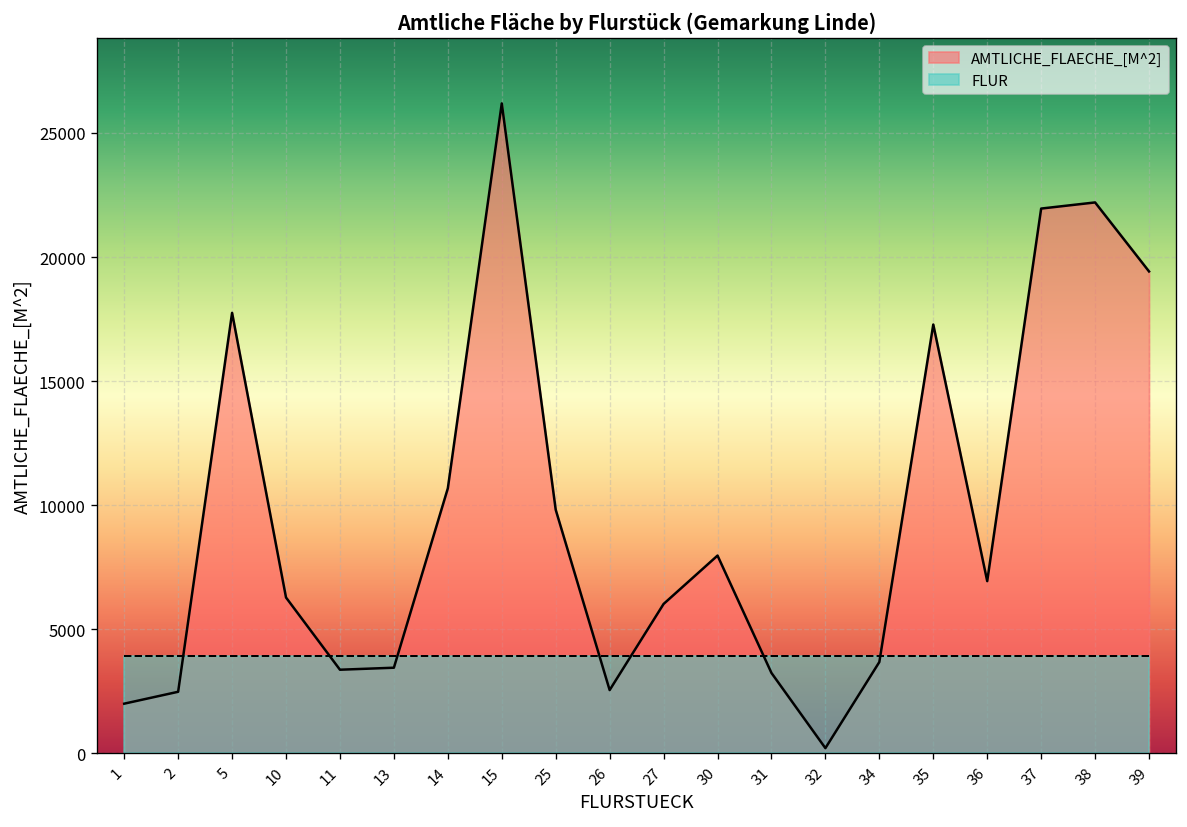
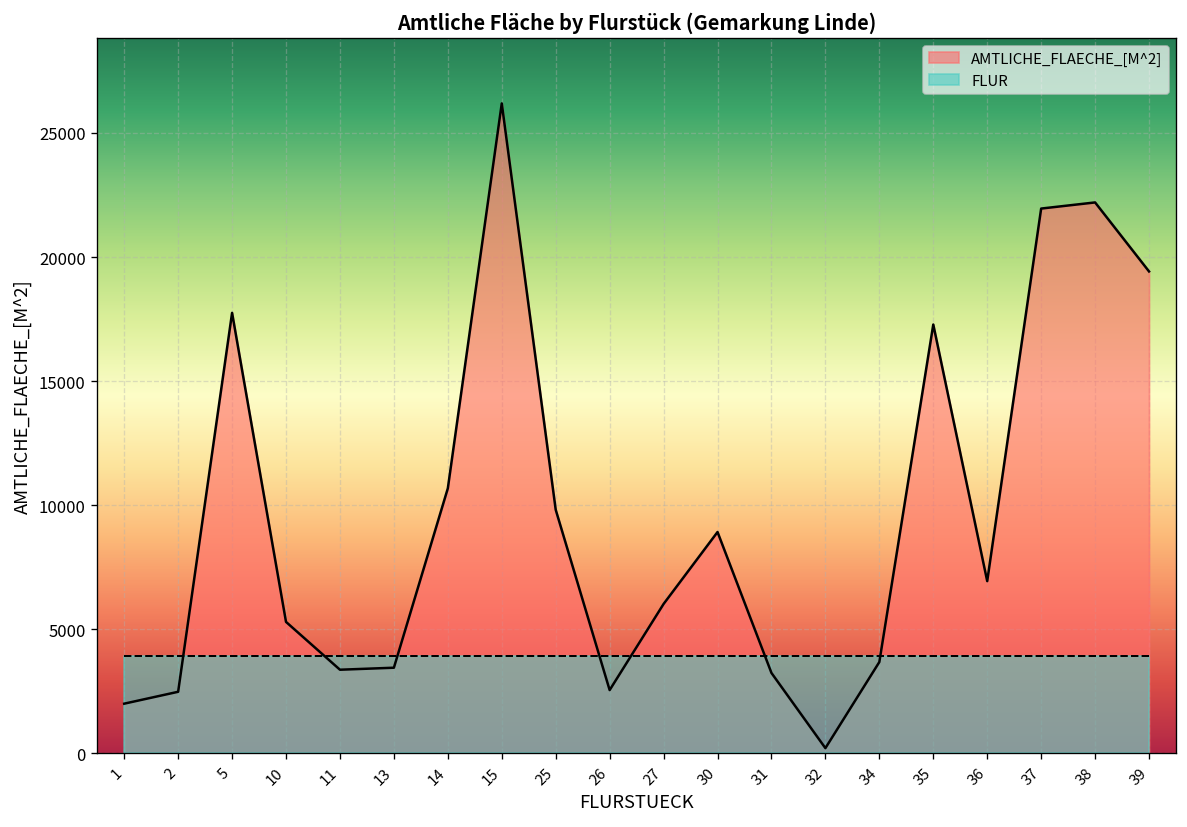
AMTLICHE_FLAECHE_[M^2], 10: 6300 -> 5300
AMTLICHE_FLAECHE_[M^2], 30: 8000 -> 8900
